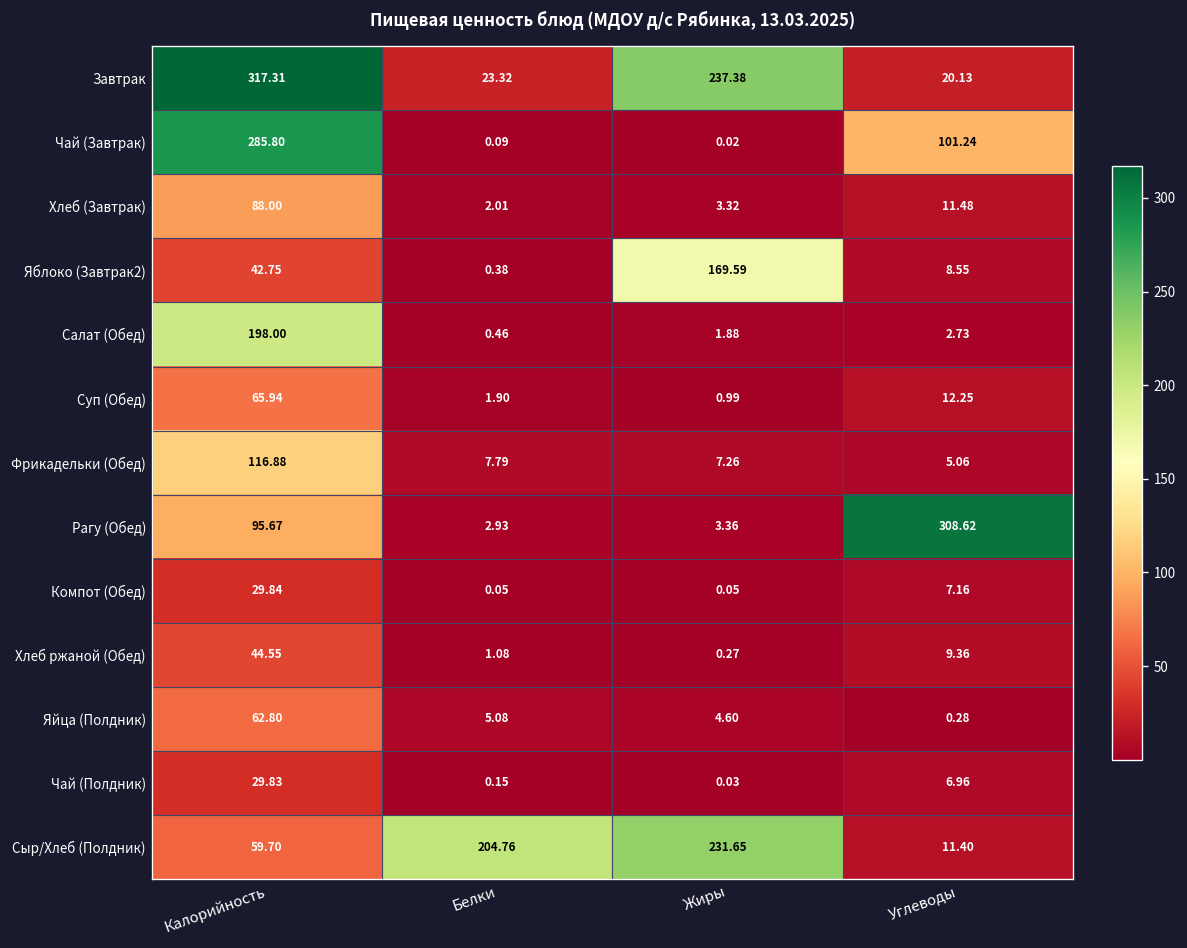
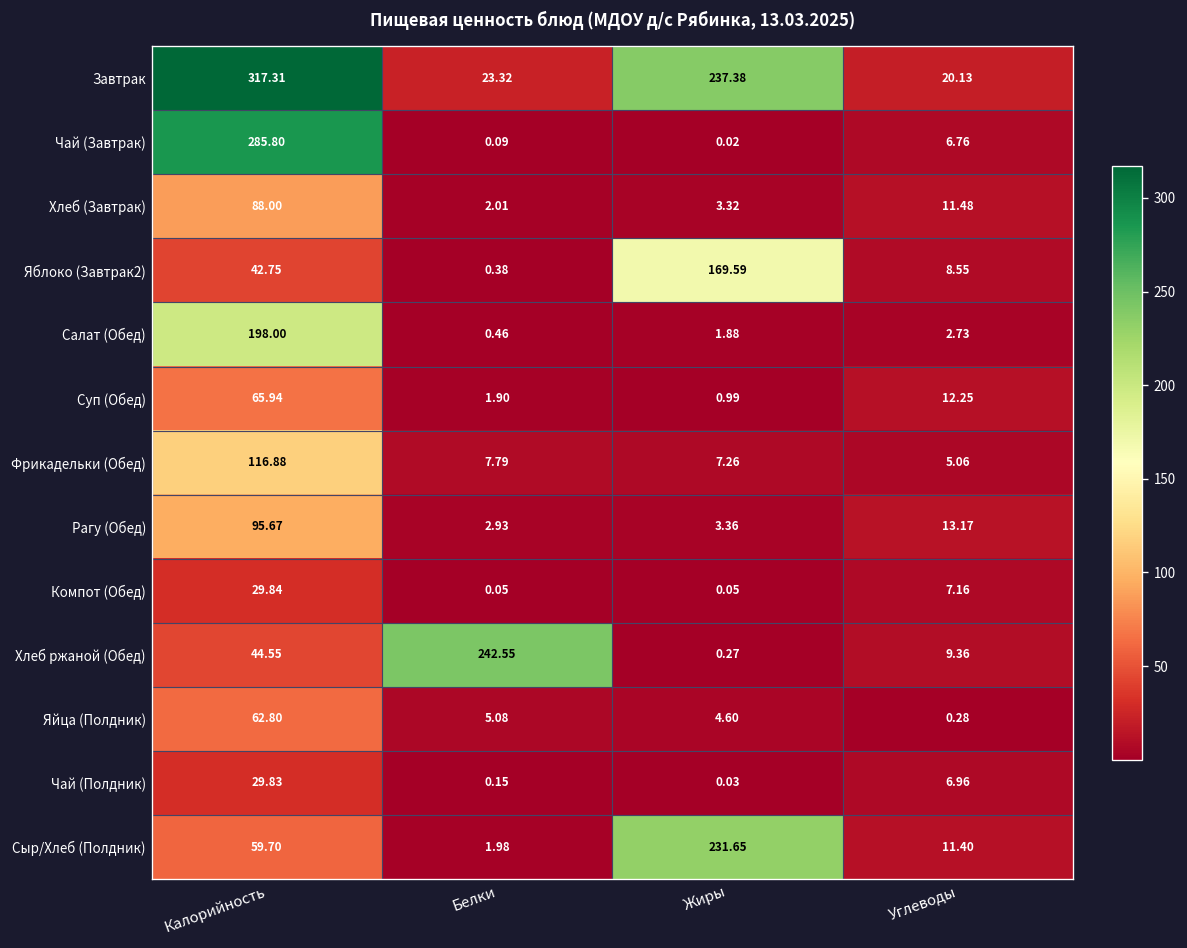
Чай (Завтрак), Углеводы: 101.24 -> 6.76
Рагу (Обед), Углеводы: 308.62 -> 13.17
Хлеб ржаной (Обед), Белки: 1.08 -> 242.55
Сыр/Хлеб (Полдник), Белки: 204.76 -> 1.98
